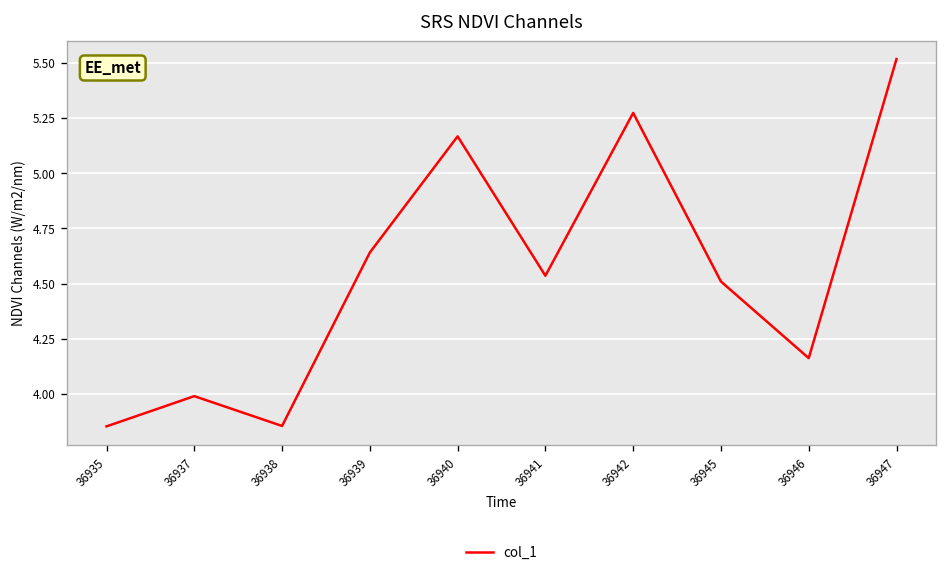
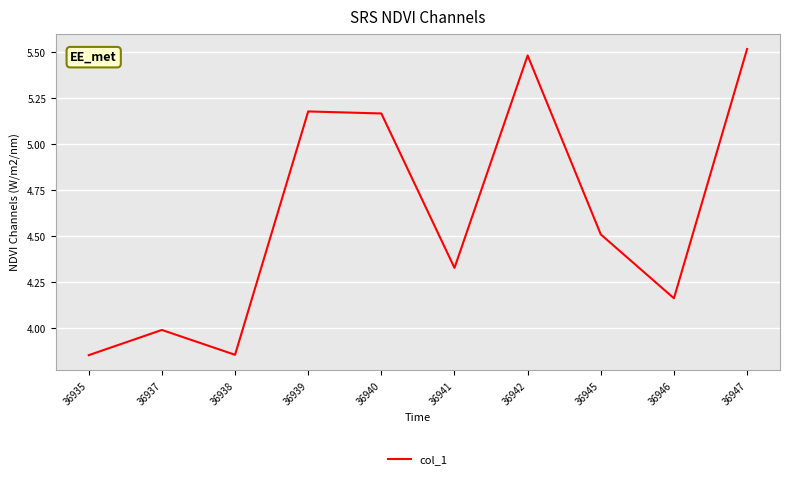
36939: 4.64 -> 5.18
36941: 4.54 -> 4.33
36942: 5.27 -> 5.48
